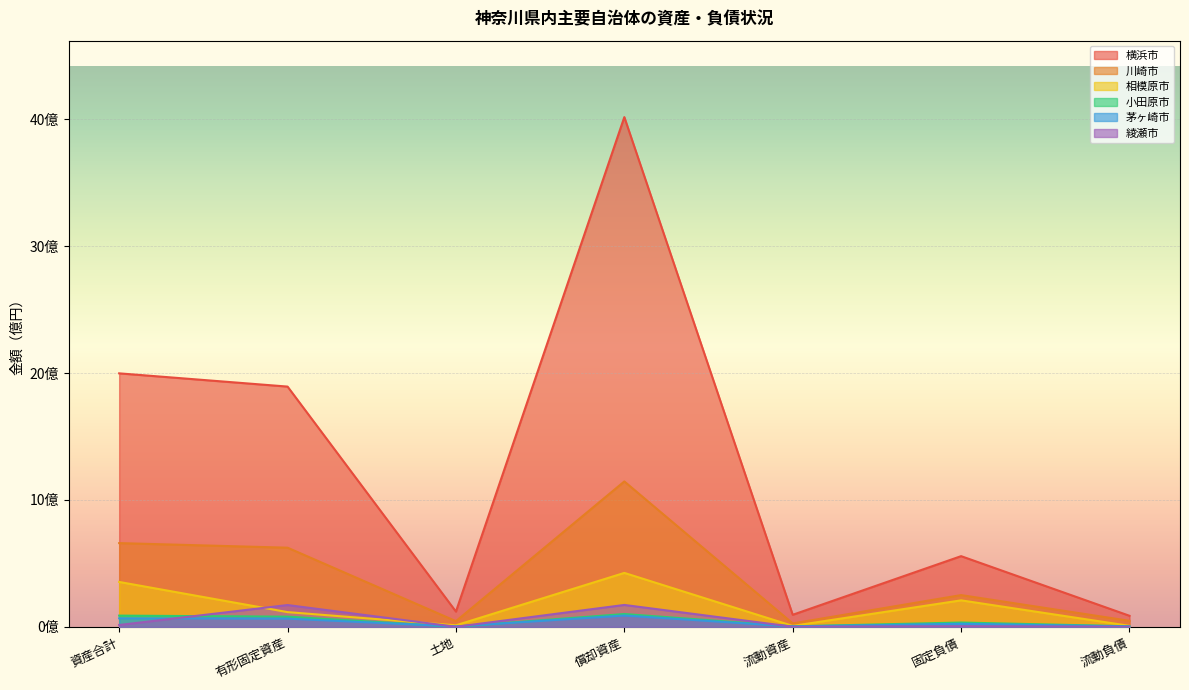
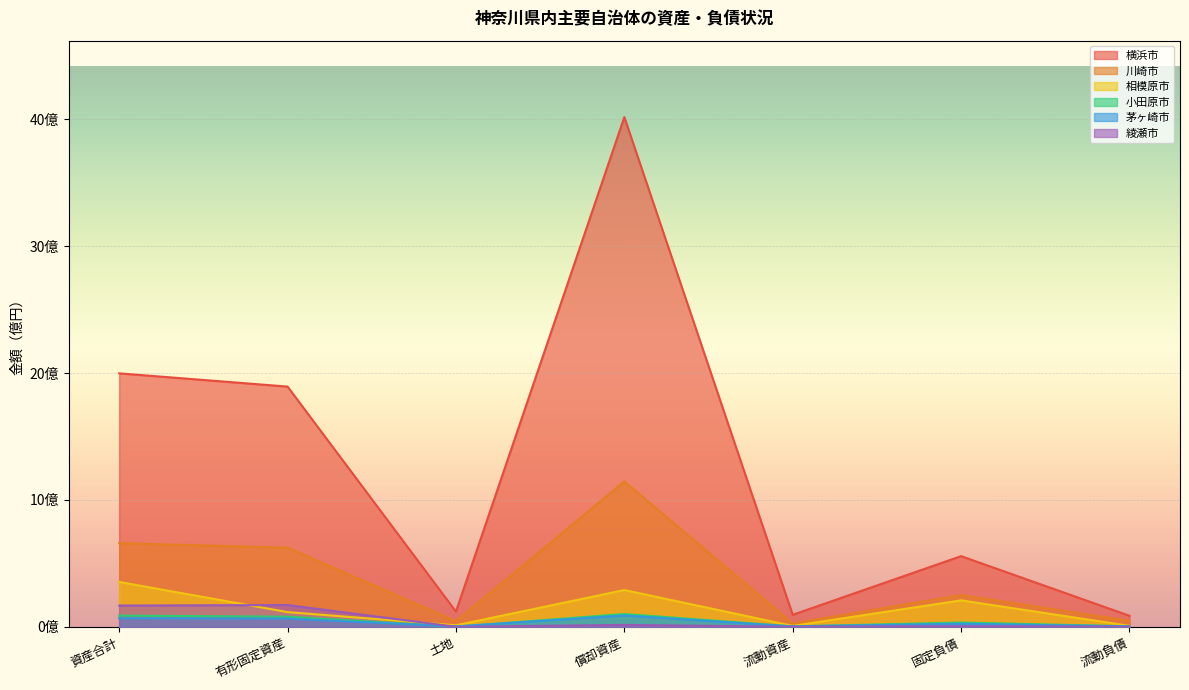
綾瀬市, 資産合計: 0.1億 -> 1.7億
相模原市, 償却資産: 4.2億 -> 2.9億
綾瀬市, 償却資産: 1.7億 -> 0.1億
